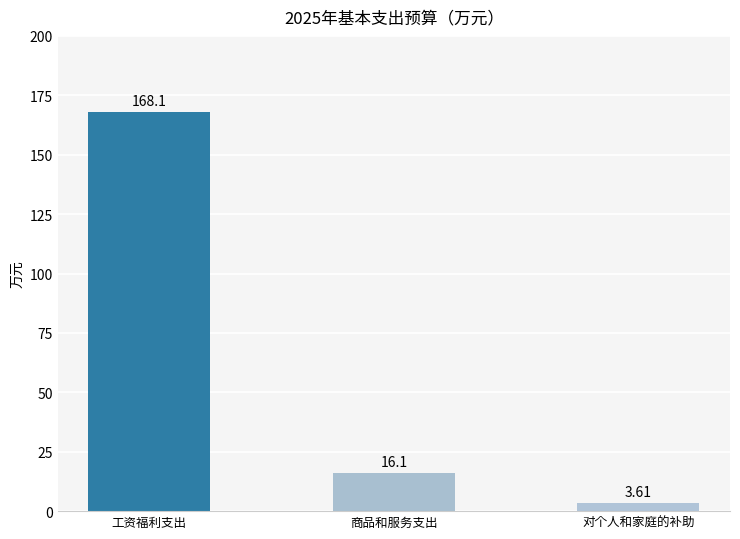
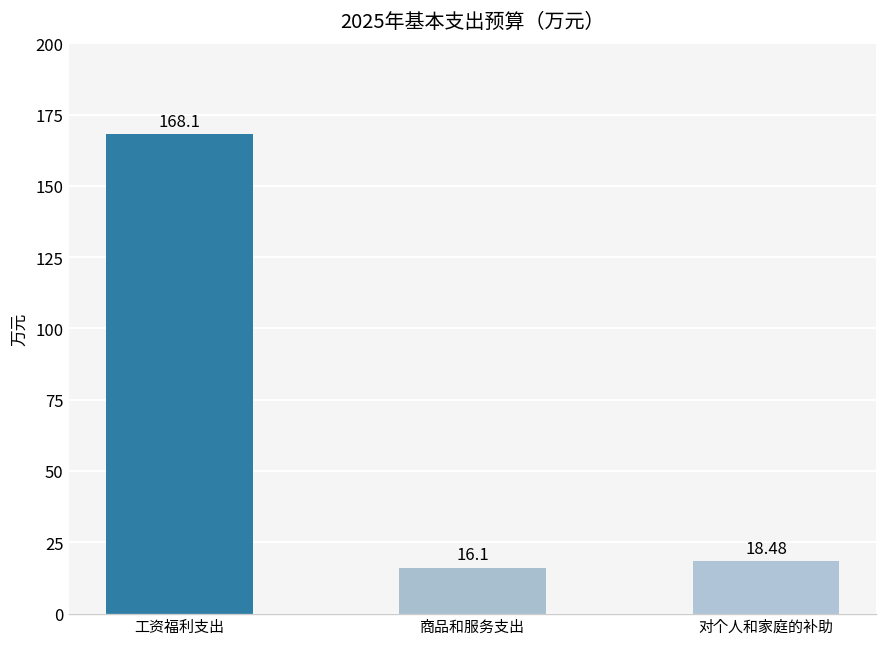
对个人和家庭的补助: 3.61 -> 18.48
